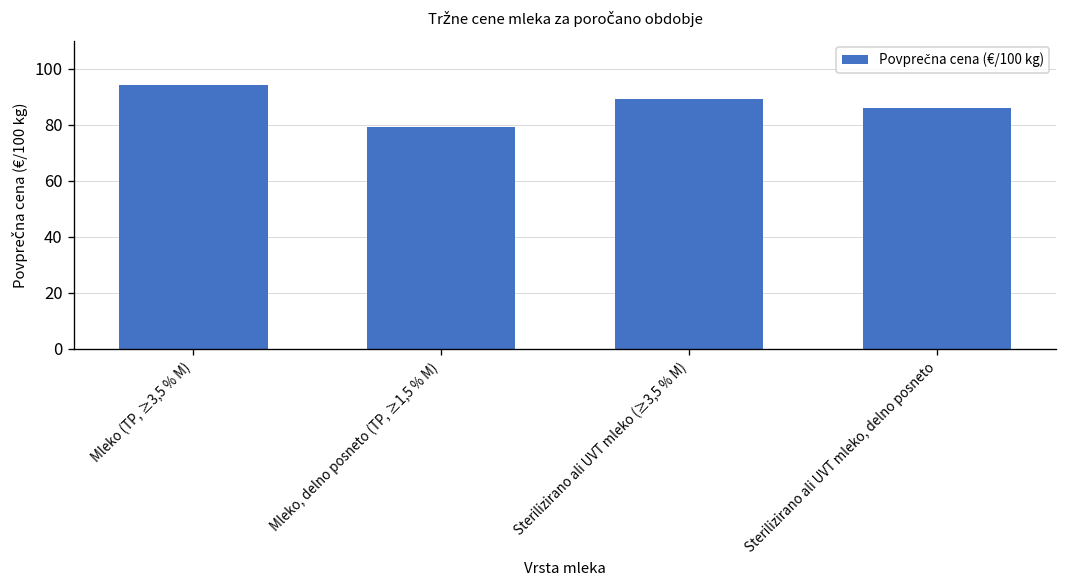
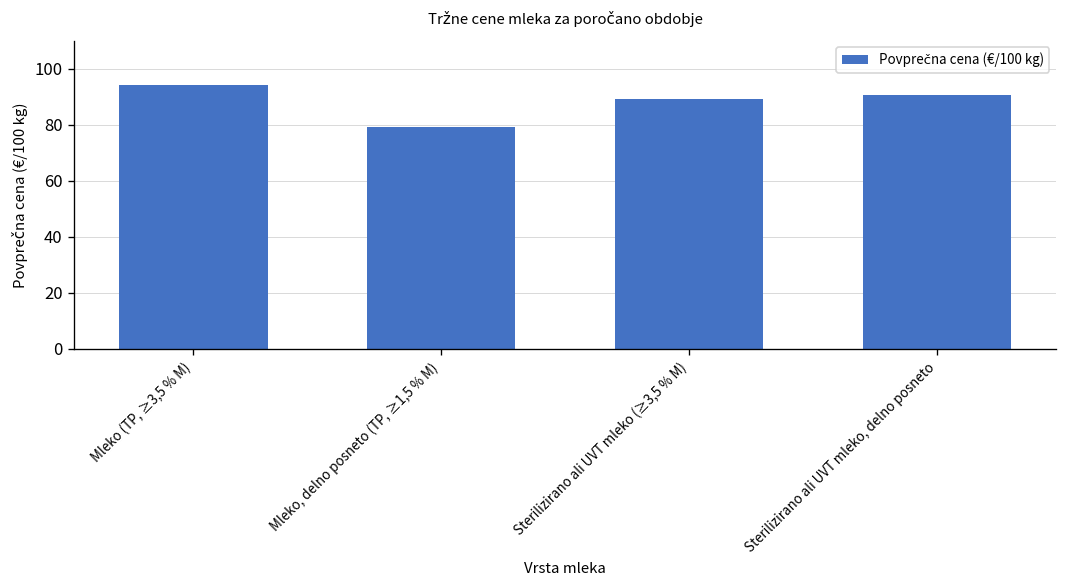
Sterilizirano ali UVT mleko, delno posneto: 86 -> 91
